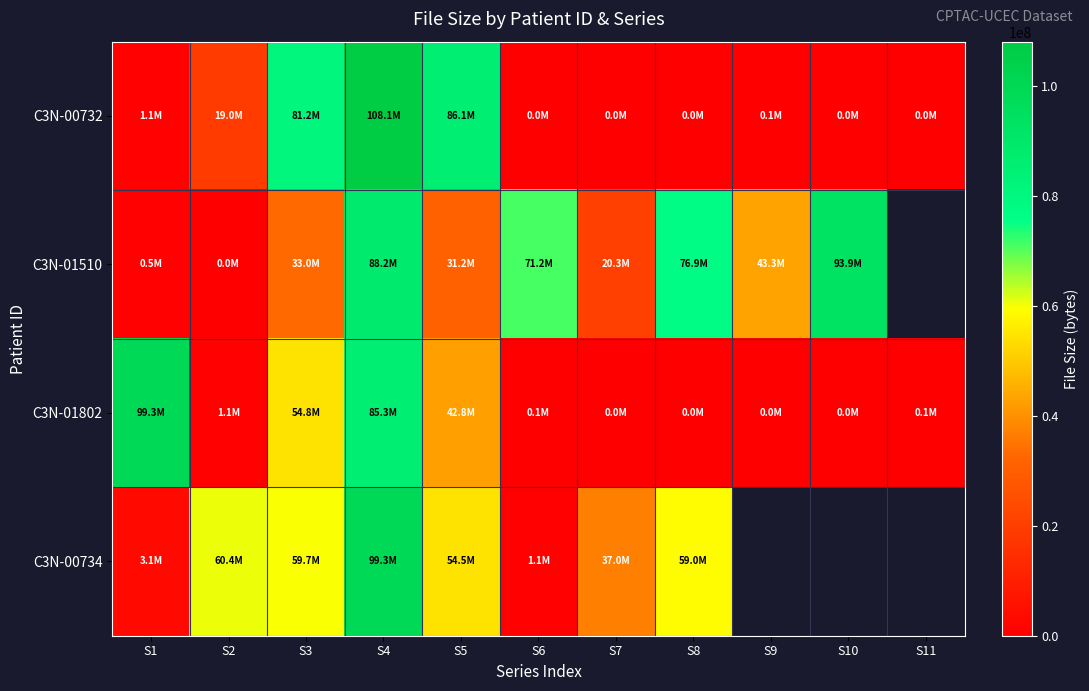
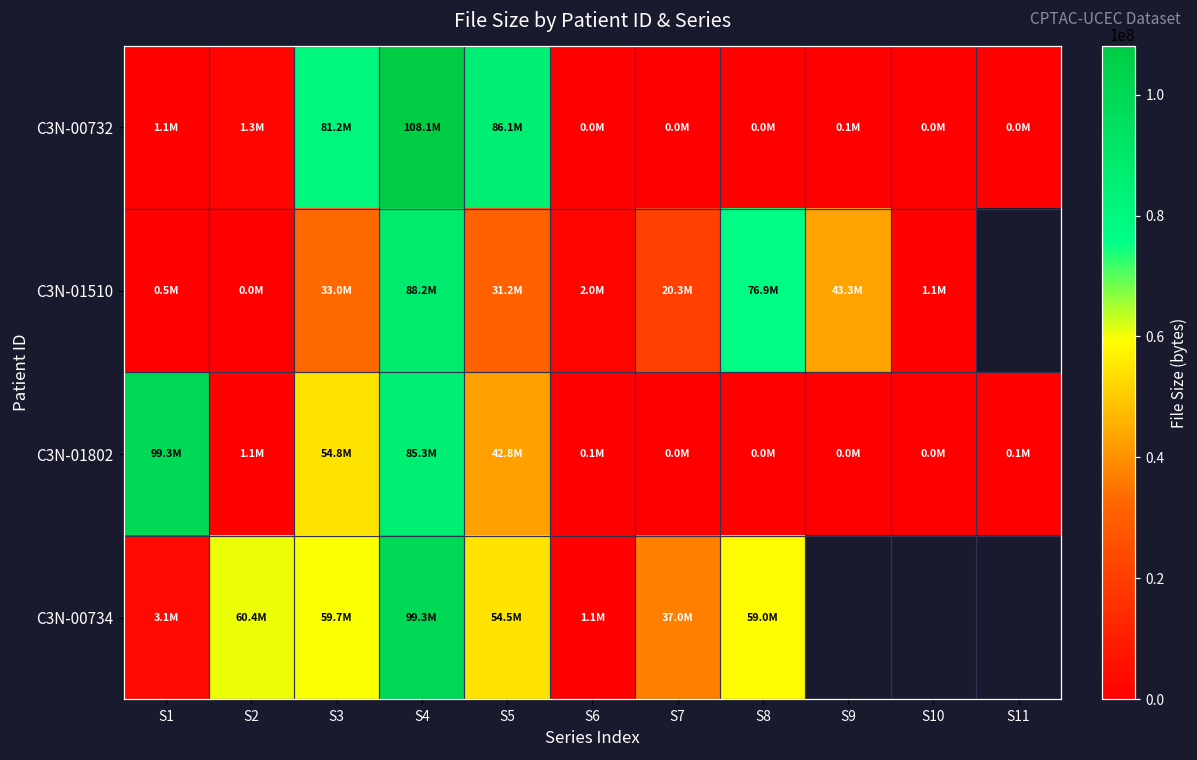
C3N-00732, S2: 19.0M -> 1.3M
C3N-01510, S6: 71.2M -> 2.0M
C3N-01510, S10: 93.9M -> 1.1M
